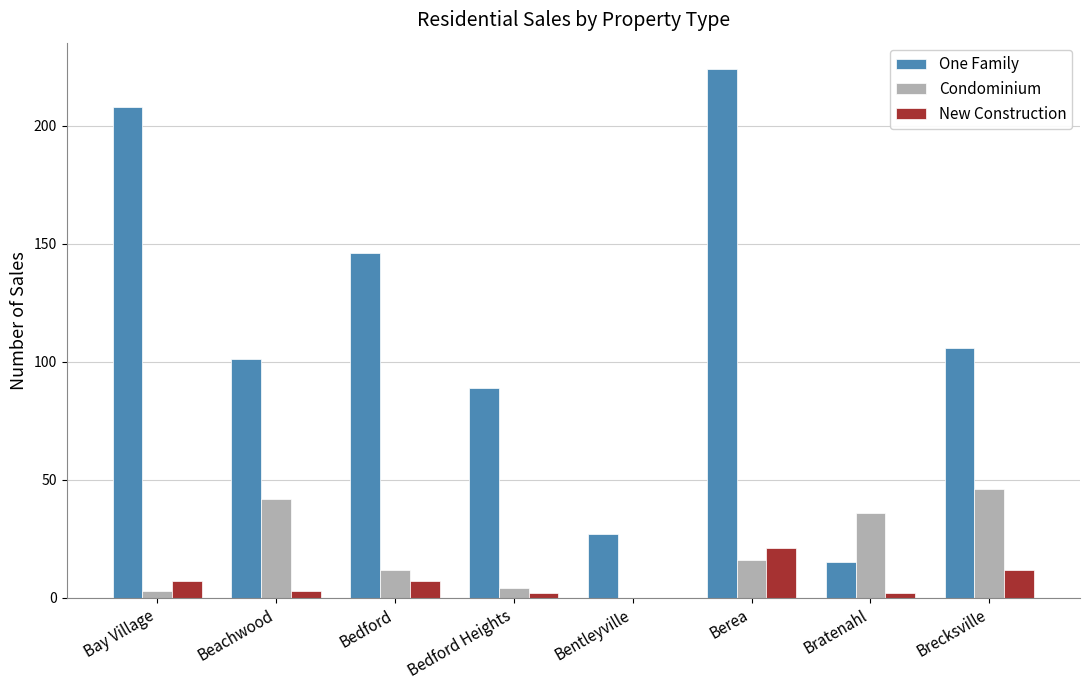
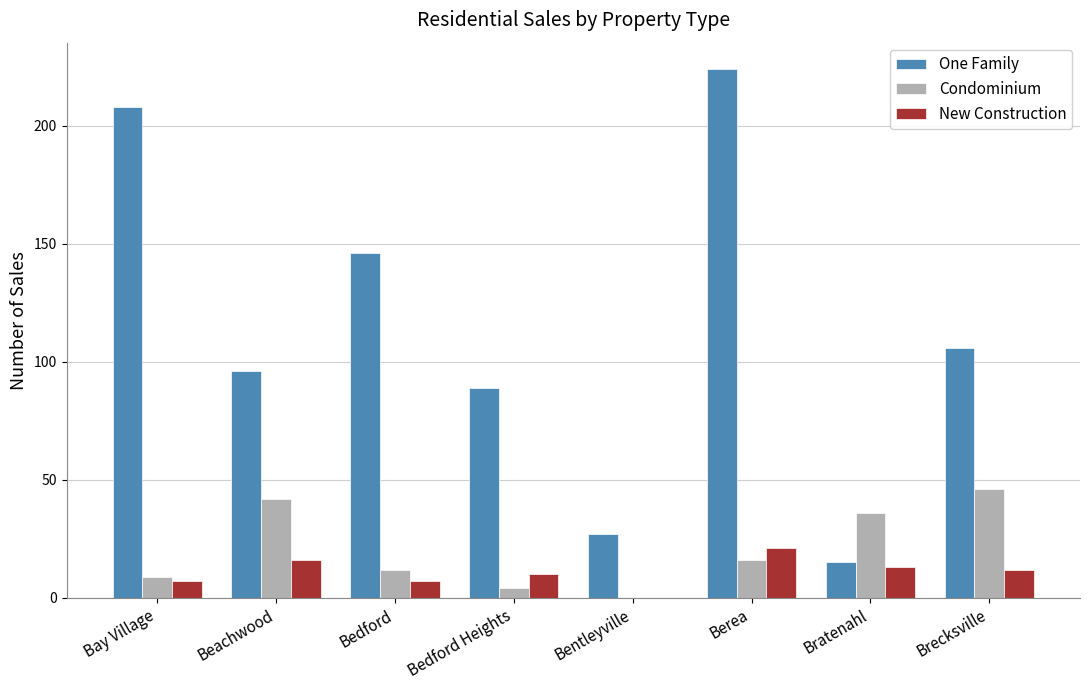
Condominium, Bay Village: 3 -> 9
One Family, Beachwood: 101 -> 96
New Construction, Beachwood: 3 -> 16
New Construction, Bedford Heights: 2 -> 10
New Construction, Bratenahl: 2 -> 13
